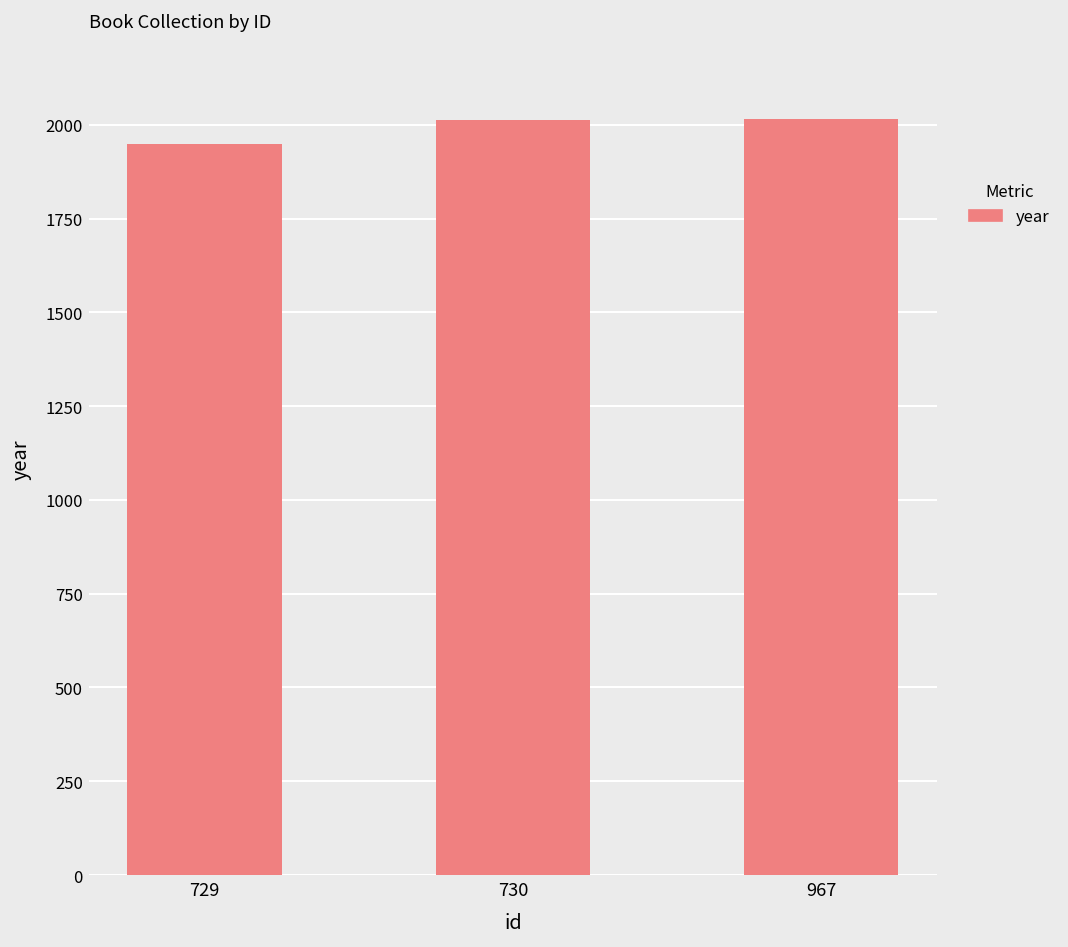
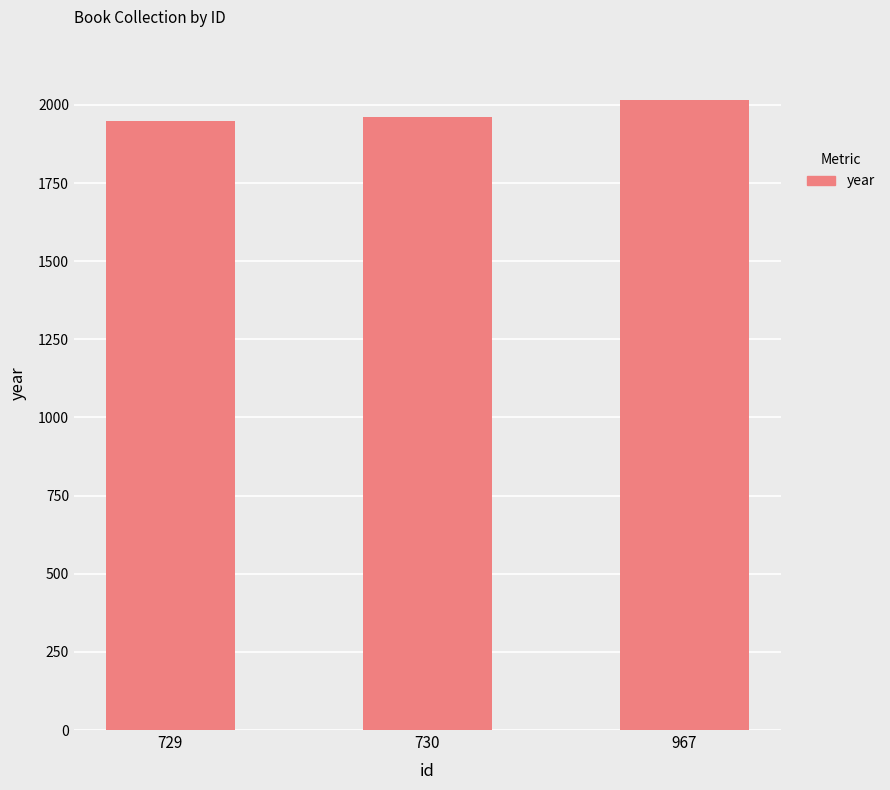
730: 2010 -> 1960
